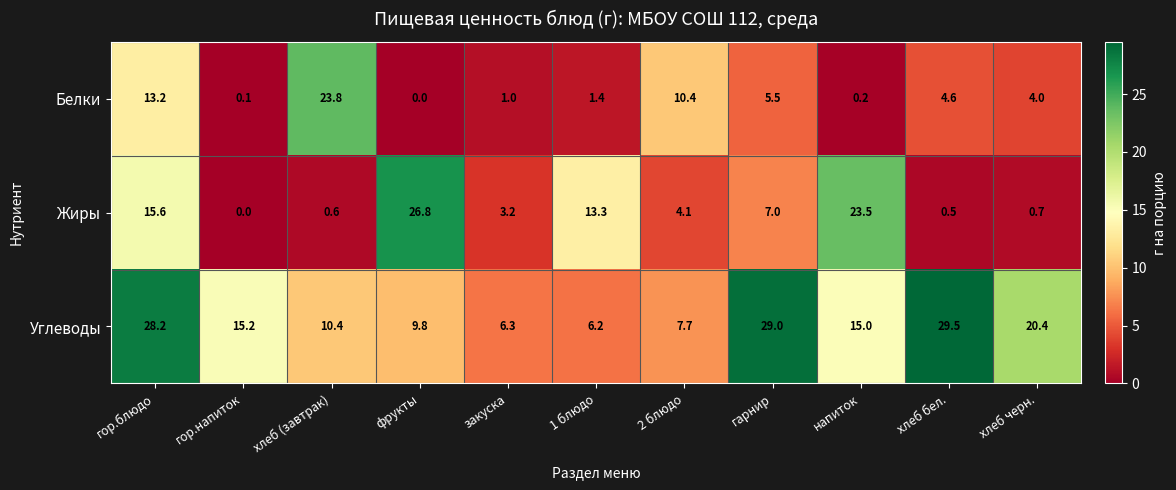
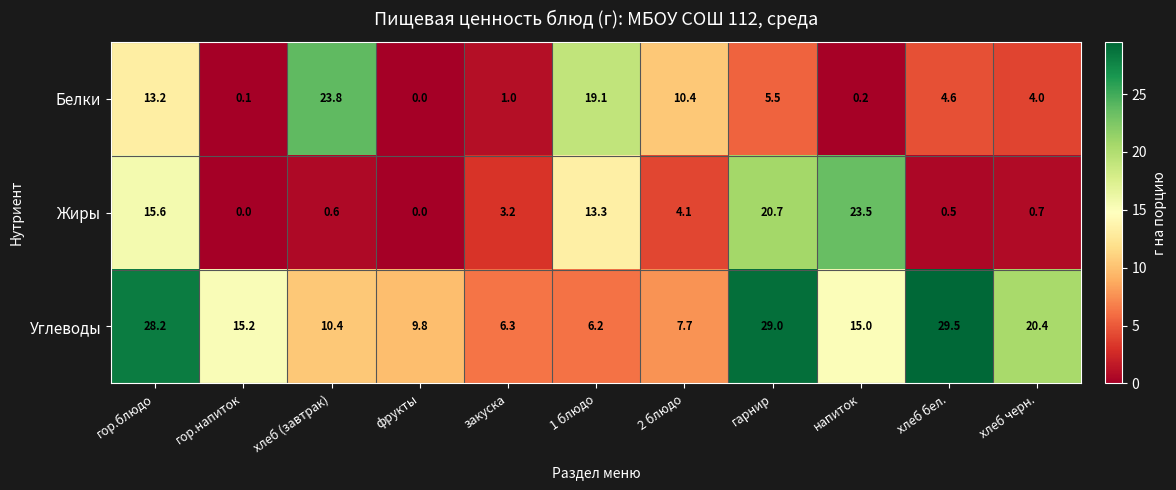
Белки, 1 блюдо: 1.4 -> 19.1
Жиры, фрукты: 26.8 -> 0.0
Жиры, гарнир: 7.0 -> 20.7
